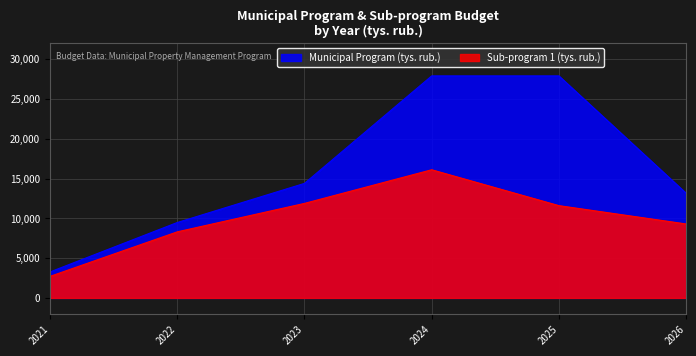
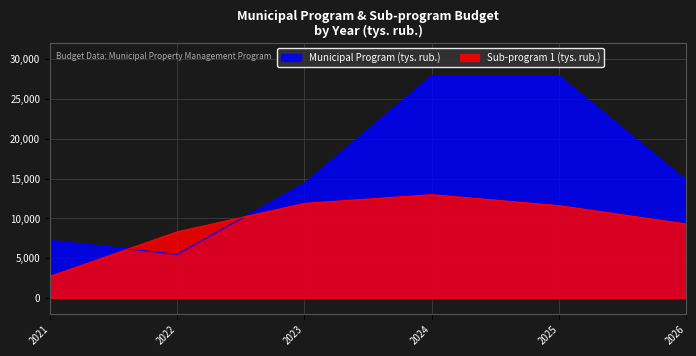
Municipal Program (tys. rub.), 2021: 3,000 -> 7,000
Municipal Program (tys. rub.), 2022: 9,000 -> 5,000
Sub-program 1 (tys. rub.), 2024: 16,000 -> 13,000
Municipal Program (tys. rub.), 2026: 13,000 -> 15,000
